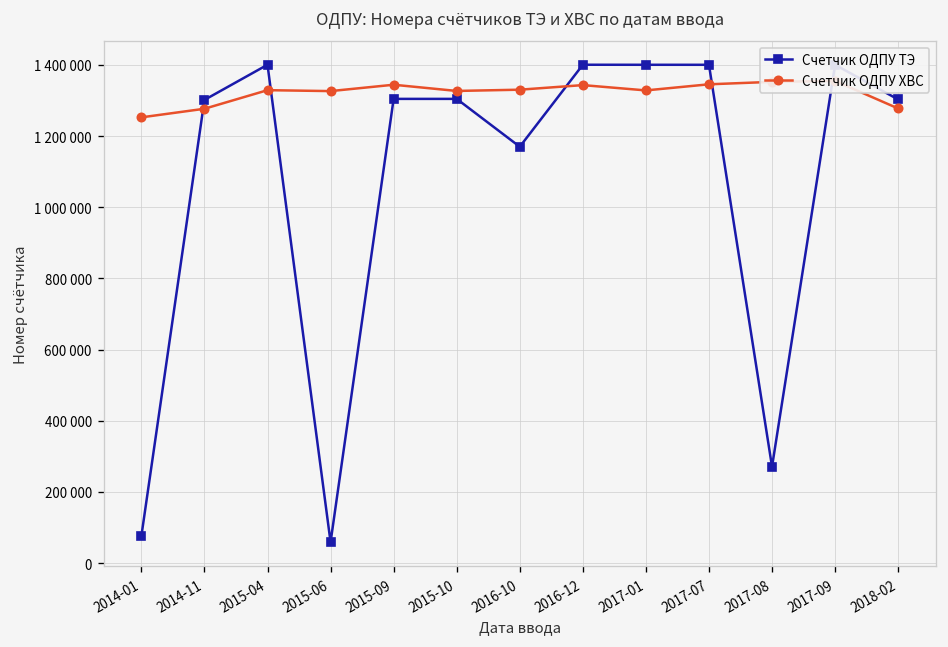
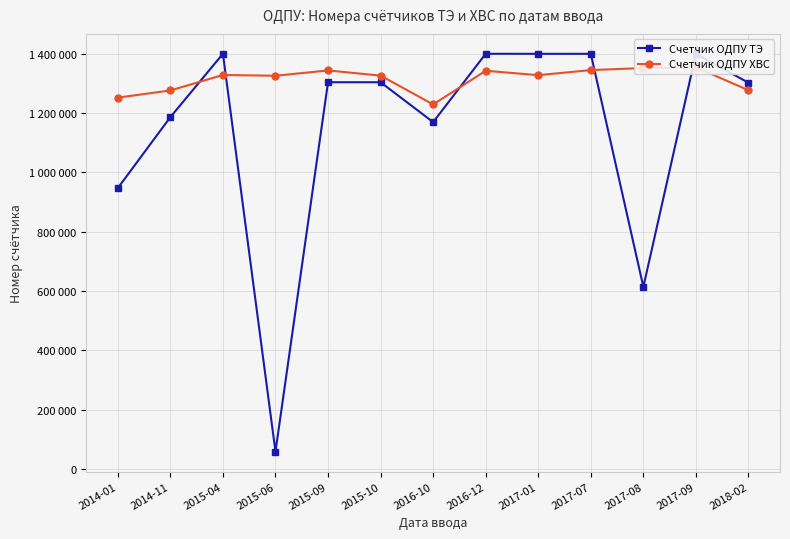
Счетчик ОДПУ ТЭ, 2014-01: 80000 -> 950000
Счетчик ОДПУ ТЭ, 2014-11: 1300000 -> 1190000
Счетчик ОДПУ ХВС, 2016-10: 1330000 -> 1230000
Счетчик ОДПУ ТЭ, 2017-08: 270000 -> 610000
